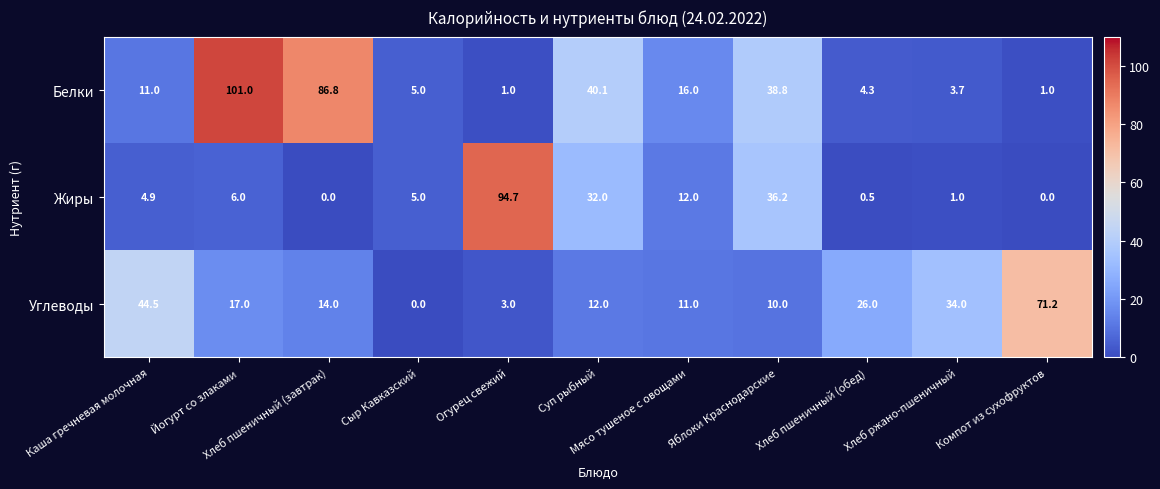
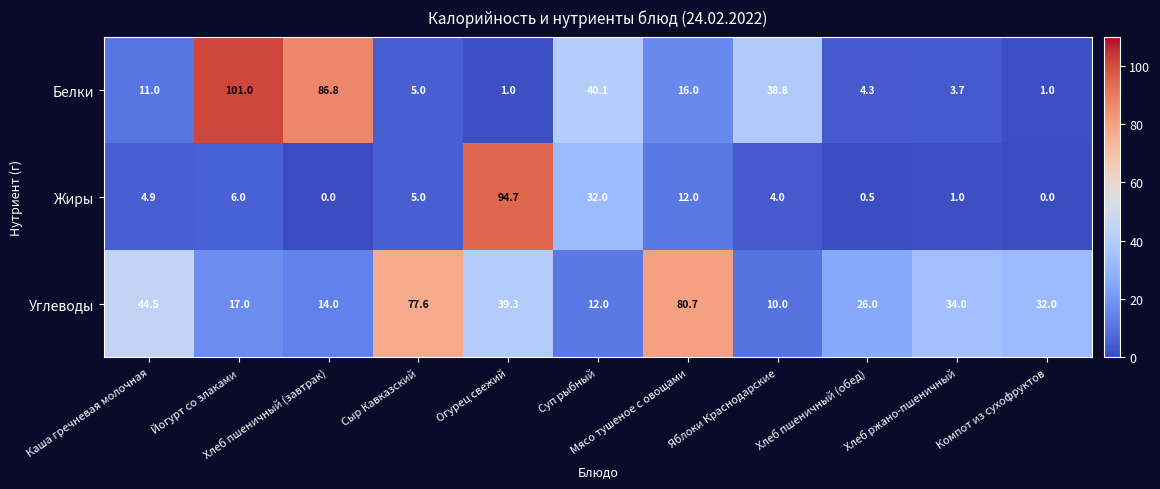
Жиры, Яблоки Краснодарские: 36.2 -> 4.0
Углеводы, Сыр Кавказский: 0.0 -> 77.6
Углеводы, Огурец свежий: 3.0 -> 39.3
Углеводы, Мясо тушеное с овощами: 11.0 -> 80.7
Углеводы, Компот из сухофруктов: 71.2 -> 32.0
